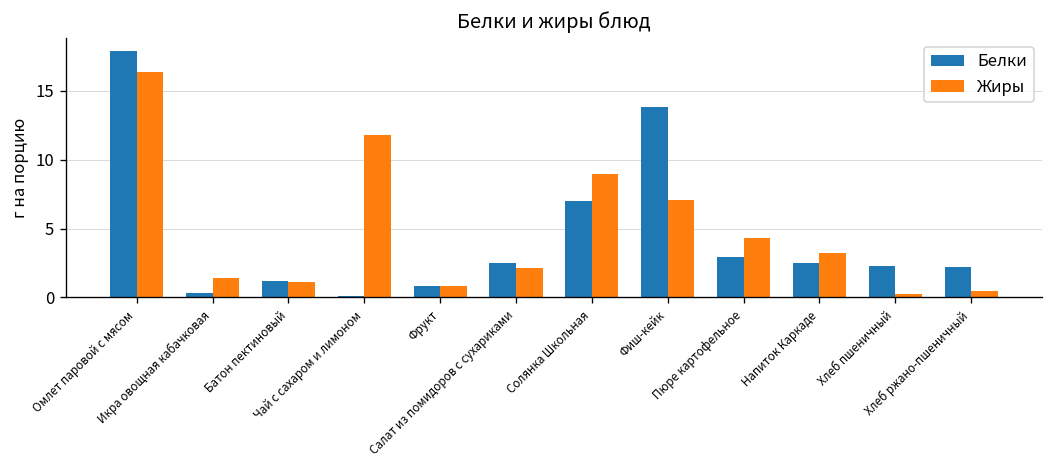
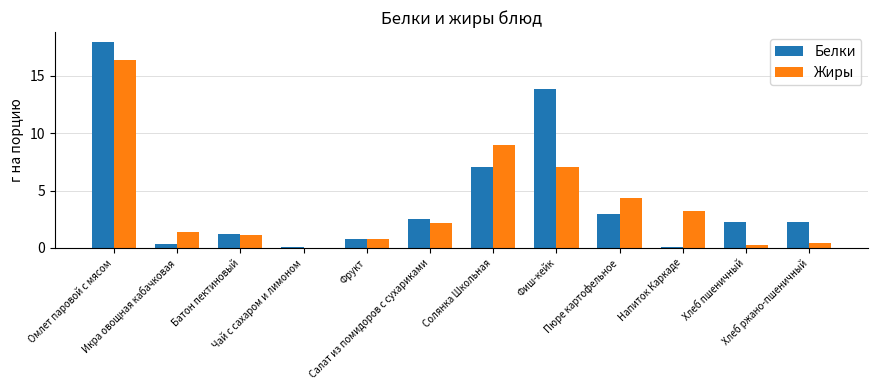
Жиры, Чай с сахаром и лимоном: 11.8 -> 0.0
Белки, Напиток Каркаде: 2.5 -> 0.1
